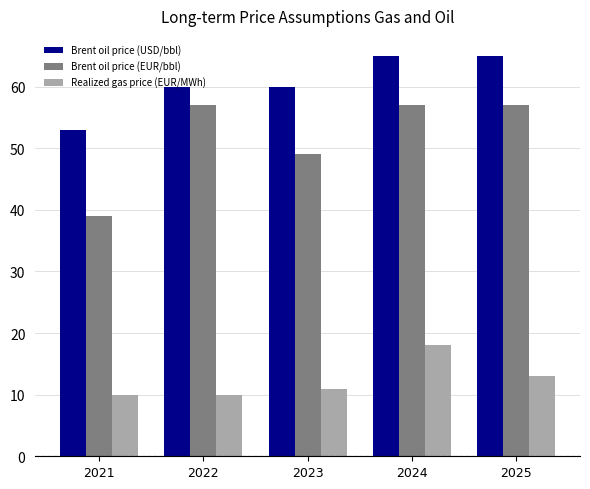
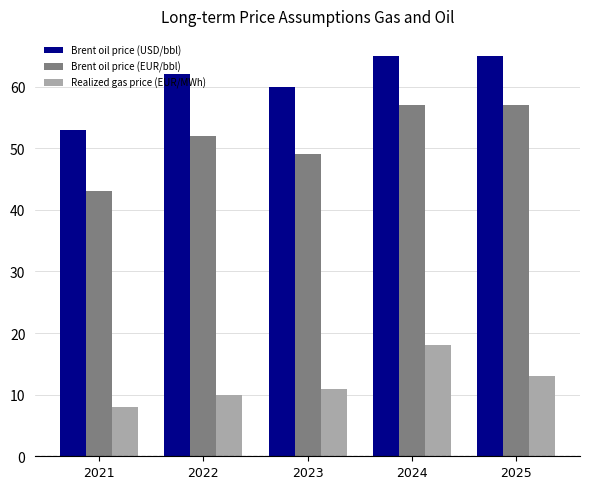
Brent oil price (EUR/bbl), 2021: 39 -> 43
Realized gas price (EUR/MWh), 2021: 10 -> 8
Brent oil price (USD/bbl), 2022: 60 -> 62
Brent oil price (EUR/bbl), 2022: 57 -> 52
